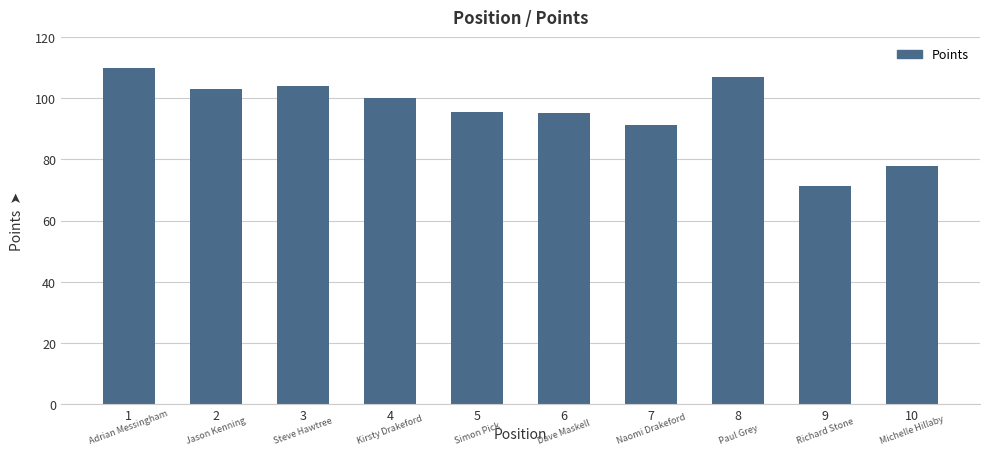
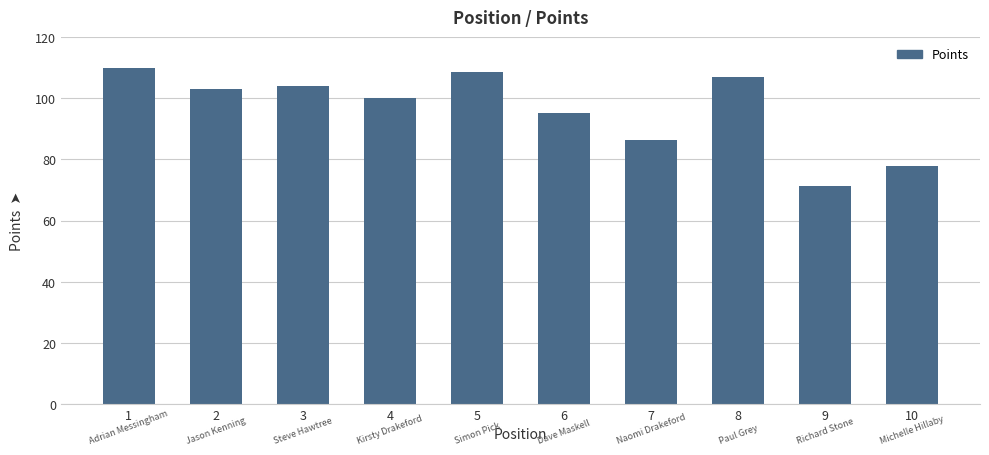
5: 95 -> 108
7: 91 -> 86
